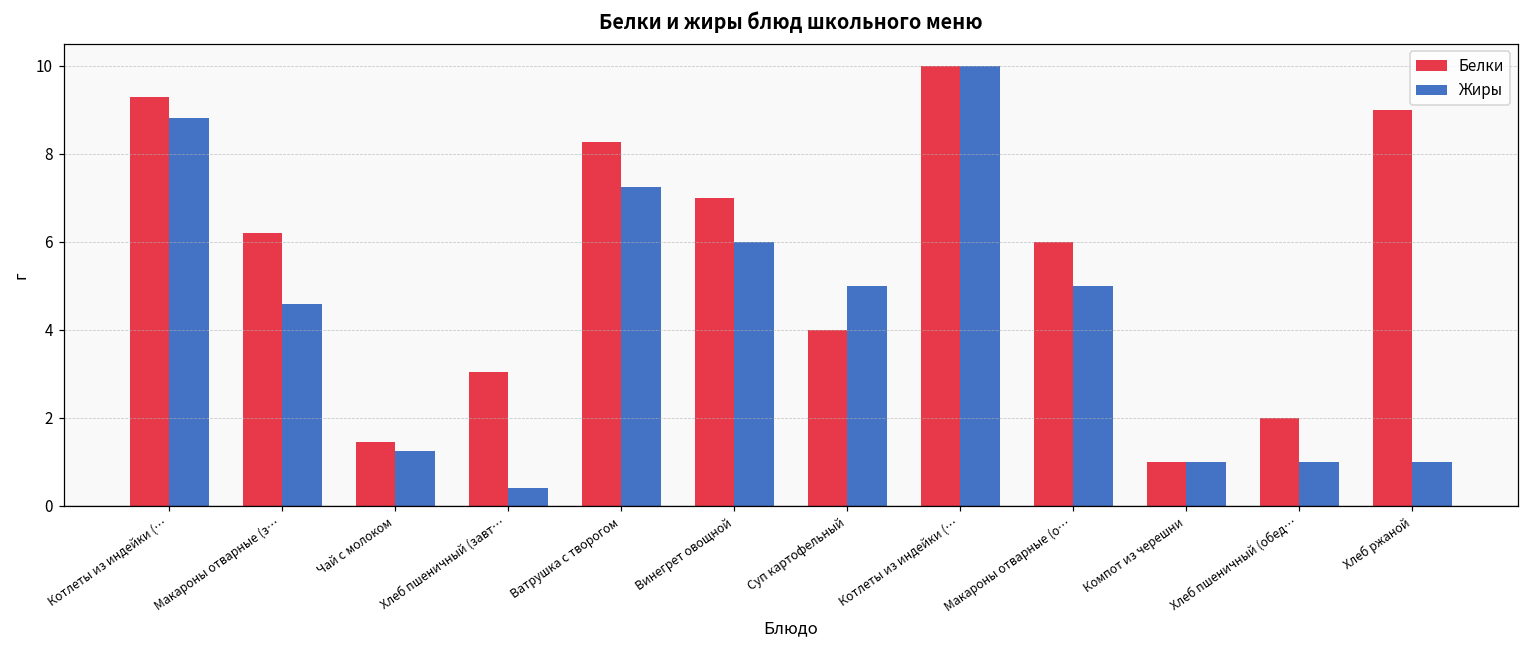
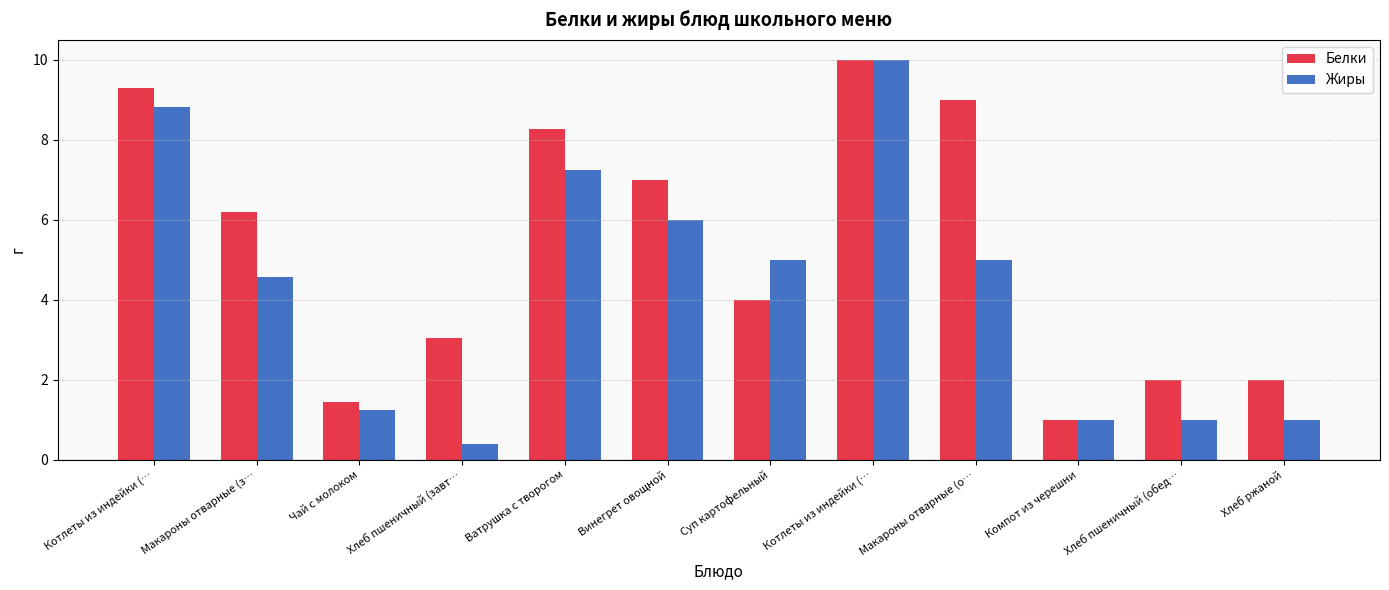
Белки, Макароны отварные (о…: 6 -> 9
Белки, Хлеб ржаной: 9 -> 2
